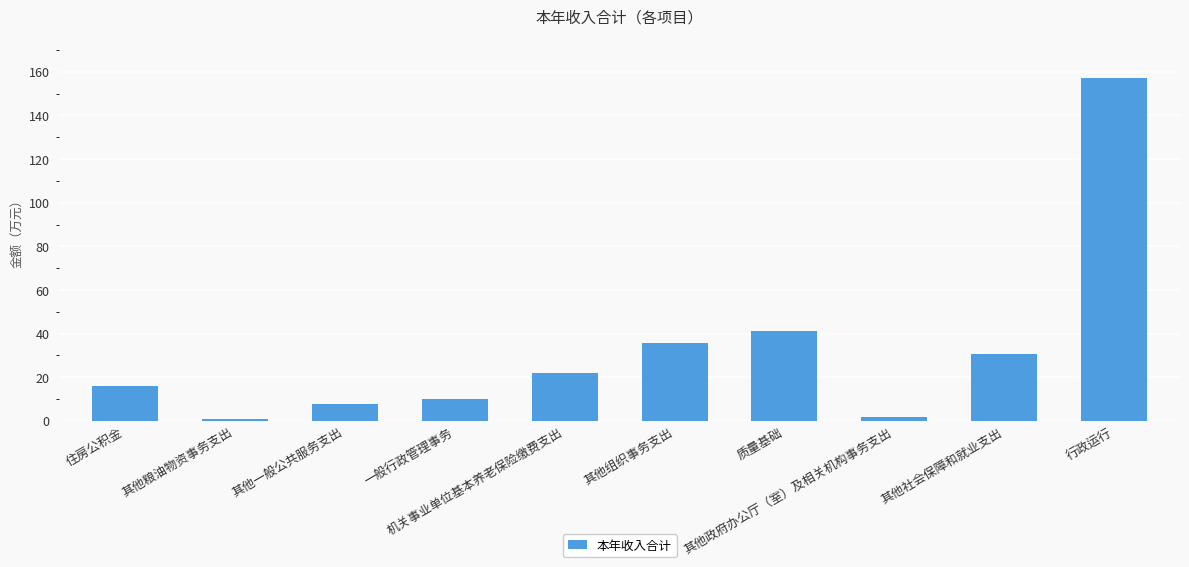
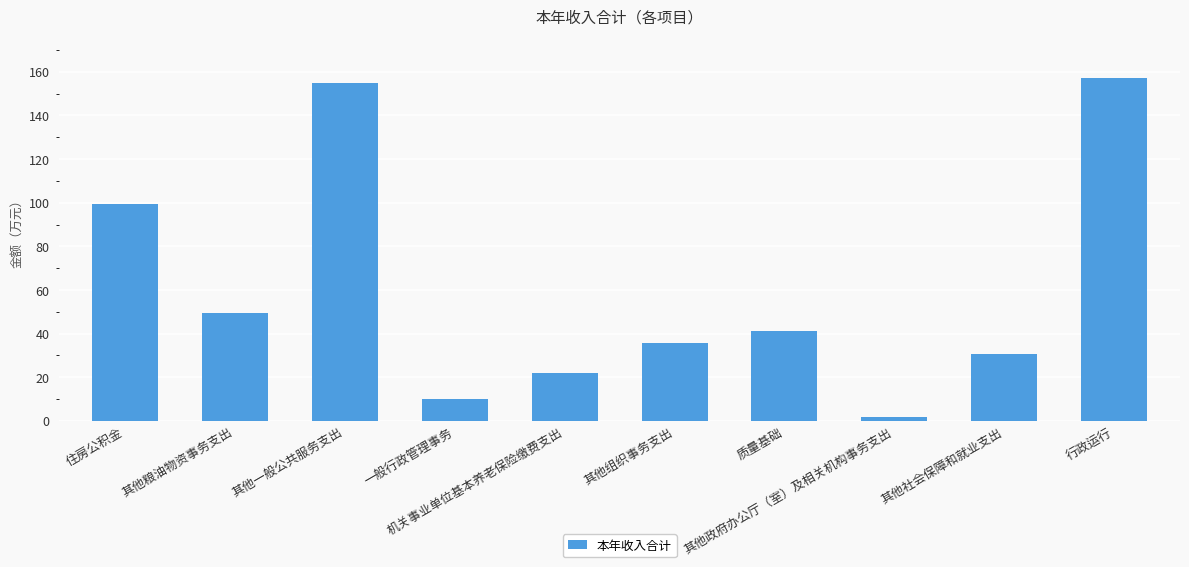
住房公积金: 16 -> 99
其他粮油物资事务支出: 1 -> 50
其他一般公共服务支出: 8 -> 155
